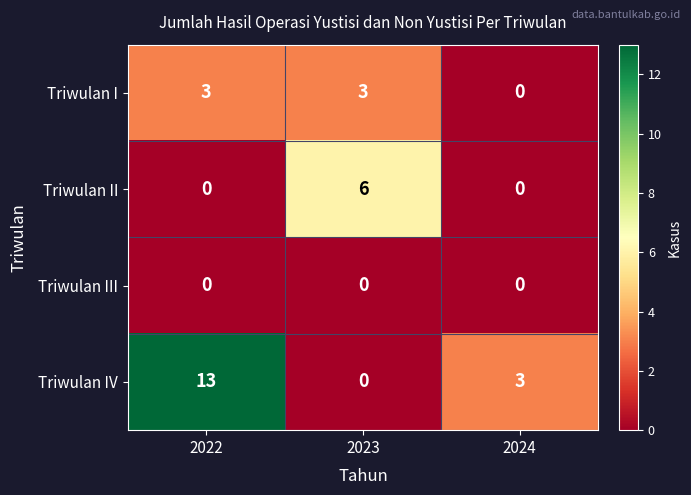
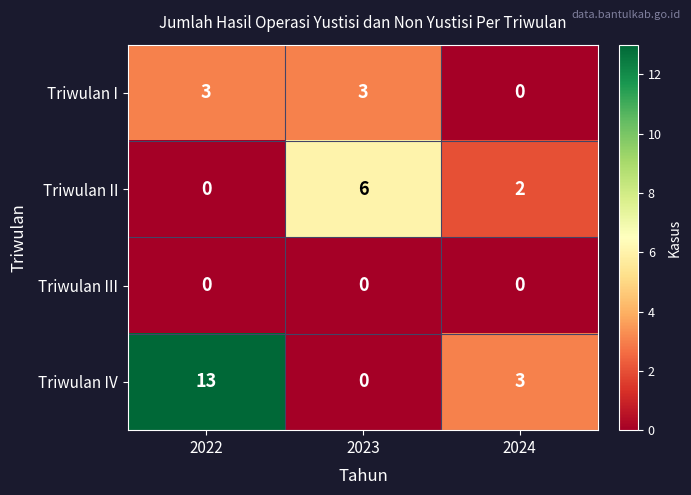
Triwulan II, 2024: 0 -> 2
